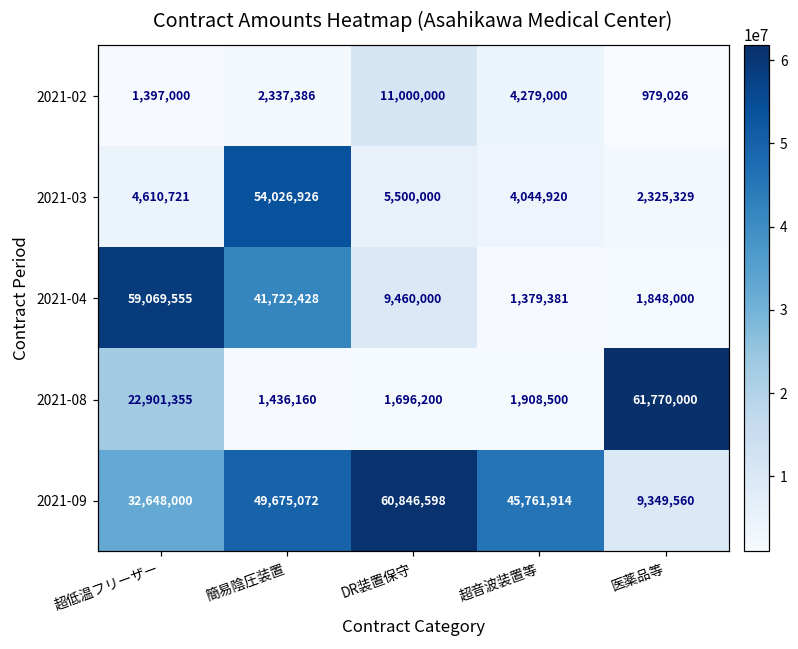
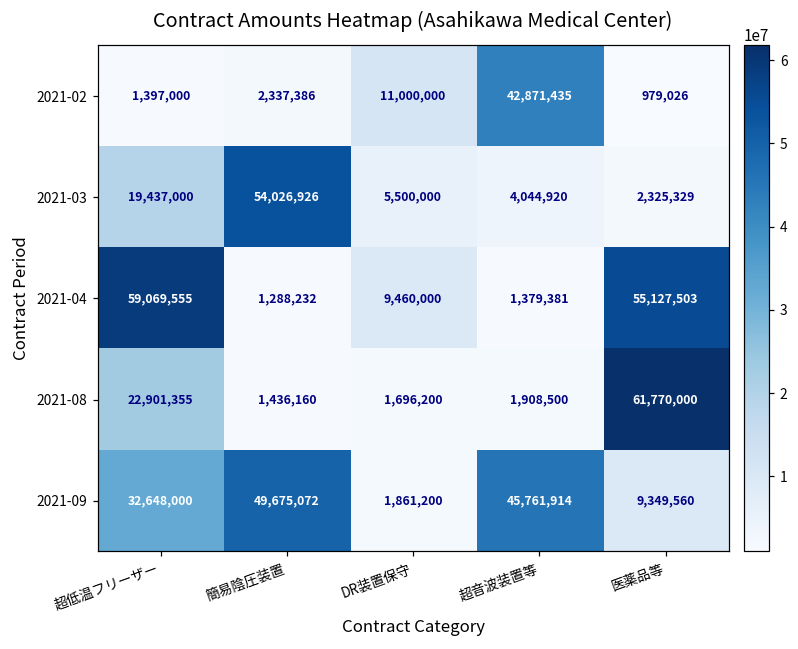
2021-02, 超音波装置等: 4,279,000 -> 42,871,435
2021-03, 超低温フリーザー: 4,610,721 -> 19,437,000
2021-04, 簡易陰圧装置: 41,722,428 -> 1,288,232
2021-04, 医薬品等: 1,848,000 -> 55,127,503
2021-09, DR装置保守: 60,846,598 -> 1,861,200
